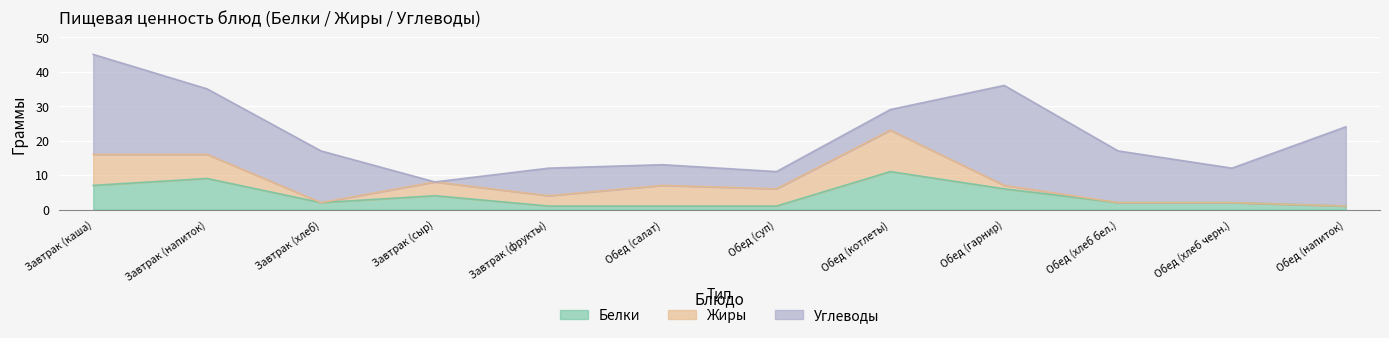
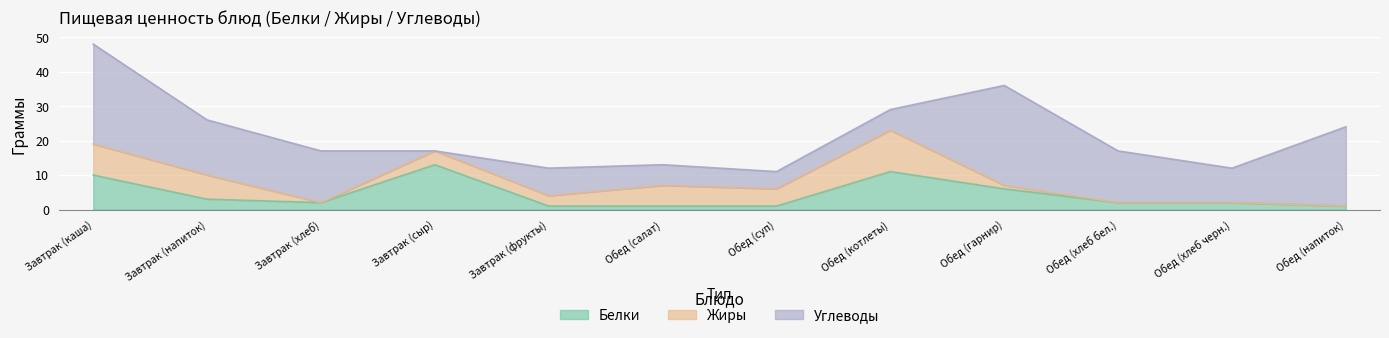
Белки, Завтрак (каша): 7 -> 10
Белки, Завтрак (напиток): 9 -> 3
Углеводы, Завтрак (напиток): 19 -> 16
Белки, Завтрак (сыр): 4 -> 13
